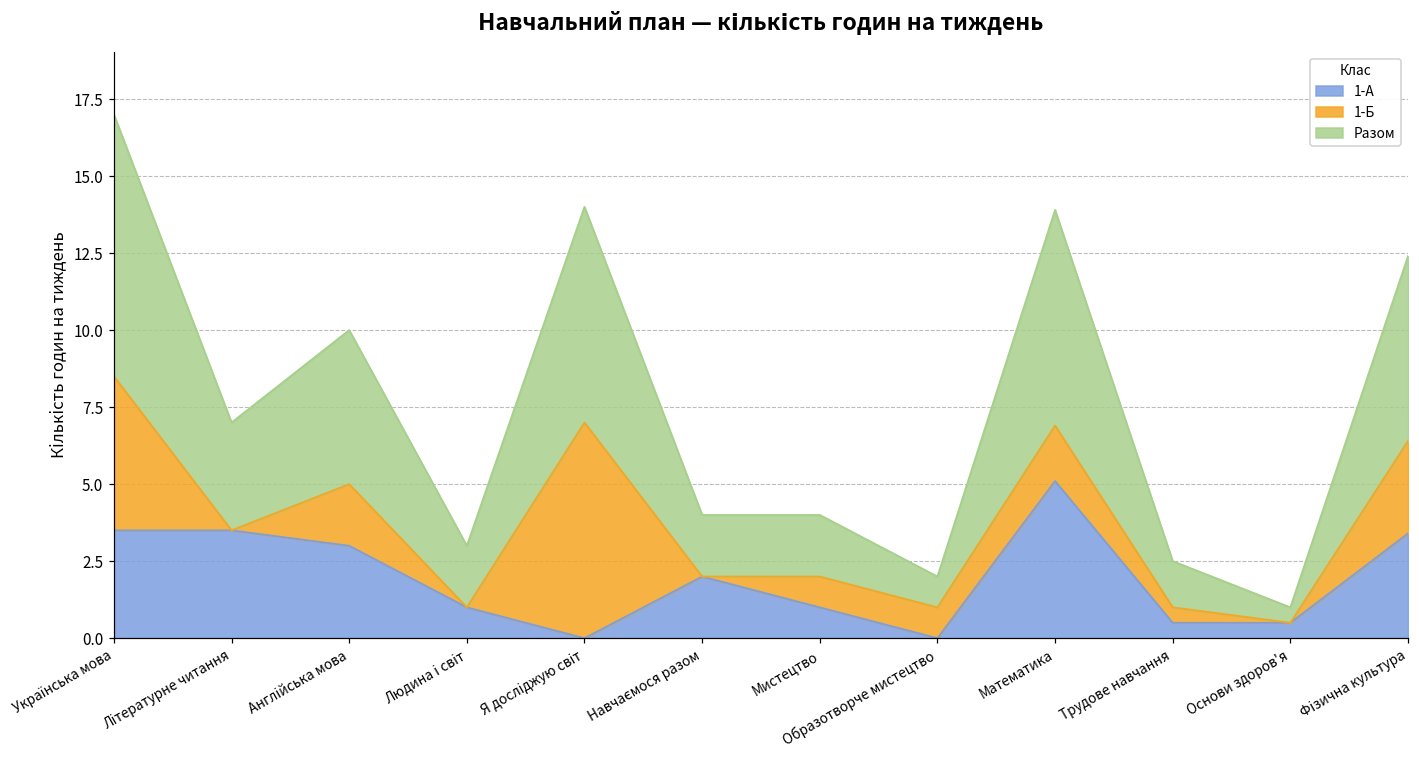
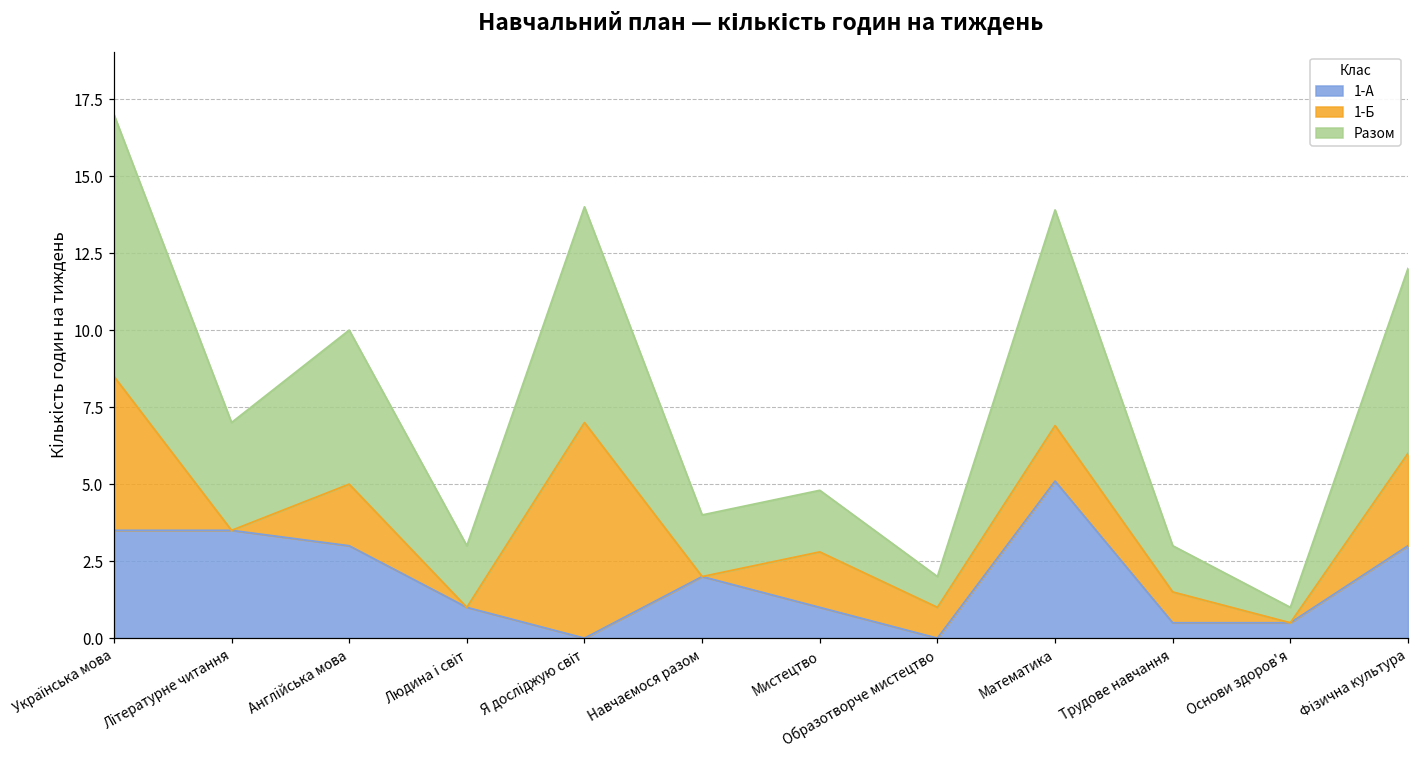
1-Б, Мистецтво: 1.0 -> 1.8
1-Б, Трудове навчання: 0.5 -> 1.0
1-А, Фізична культура: 3.4 -> 3.0
